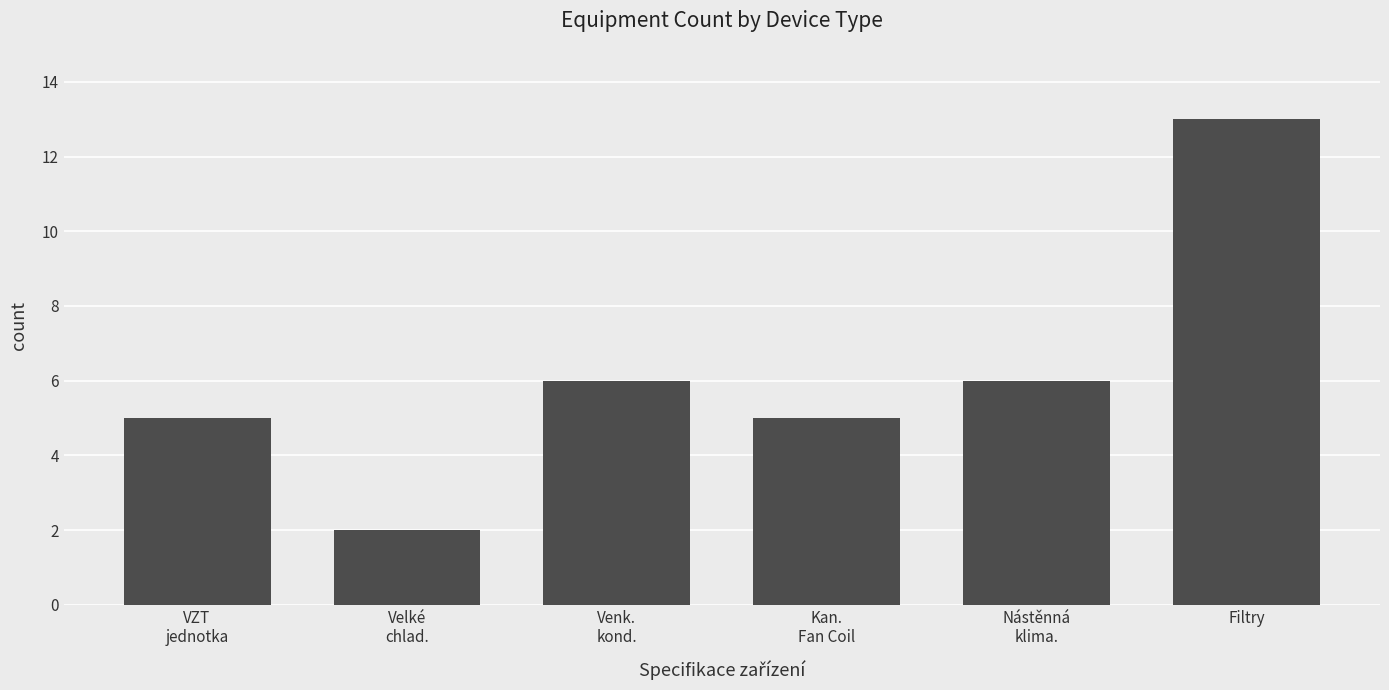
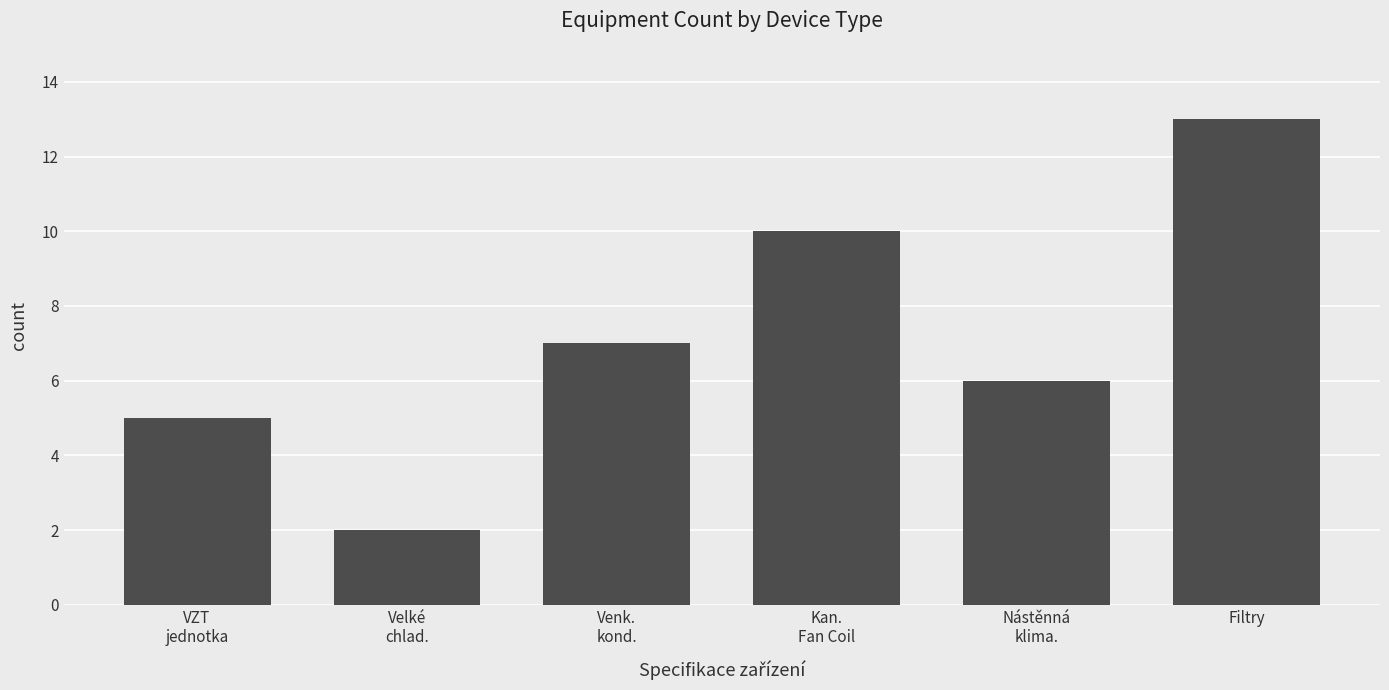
Venk. kond.: 6 -> 7
Kan. Fan Coil: 5 -> 10
